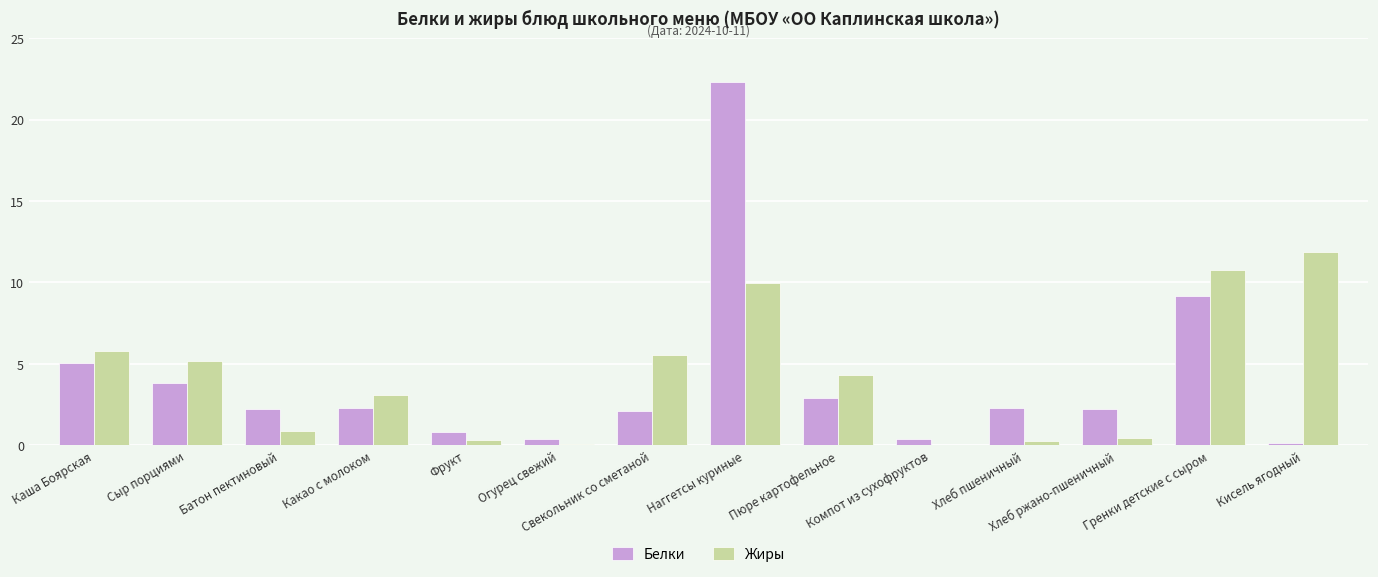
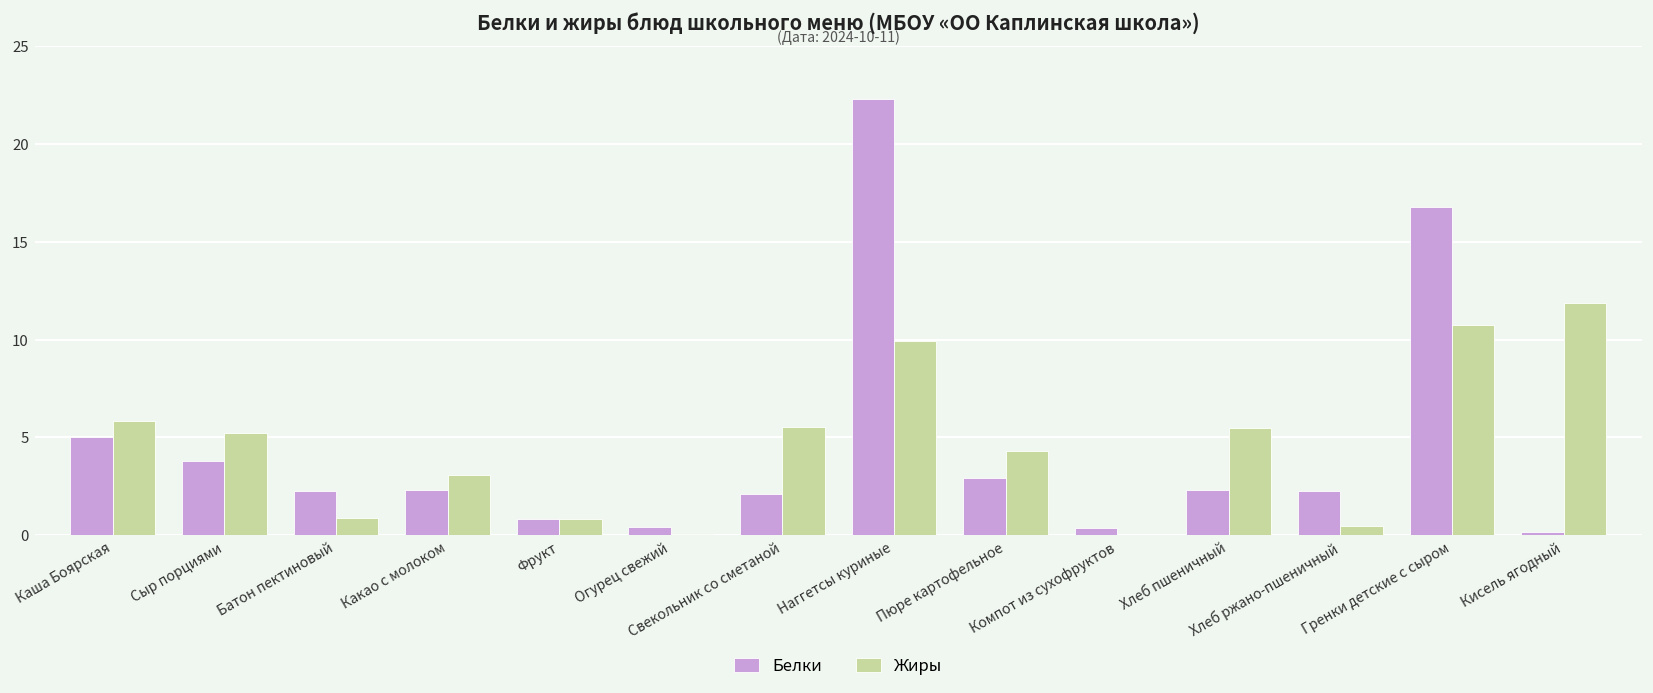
Жиры, Фрукт: 0.3 -> 0.8
Жиры, Хлеб пшеничный: 0.2 -> 5.5
Белки, Гренки детские с сыром: 9.1 -> 16.8
